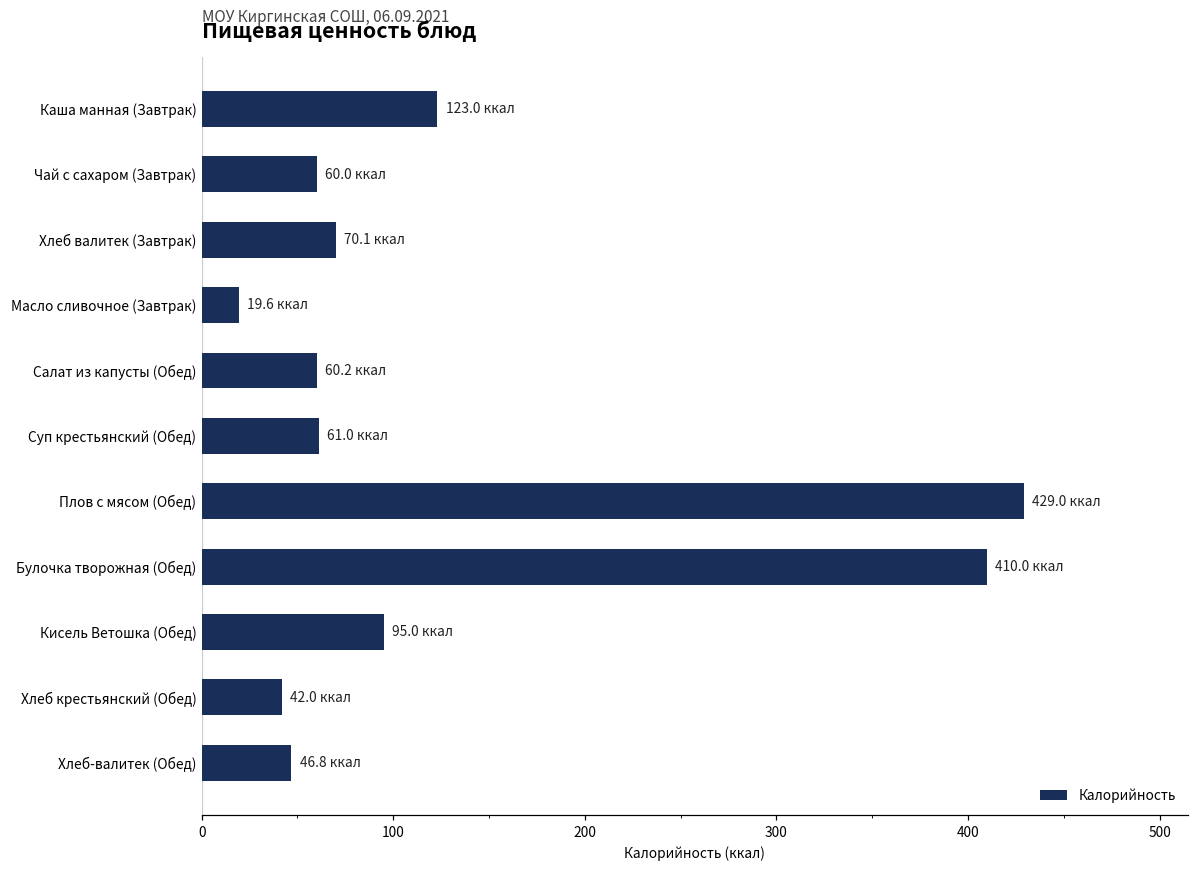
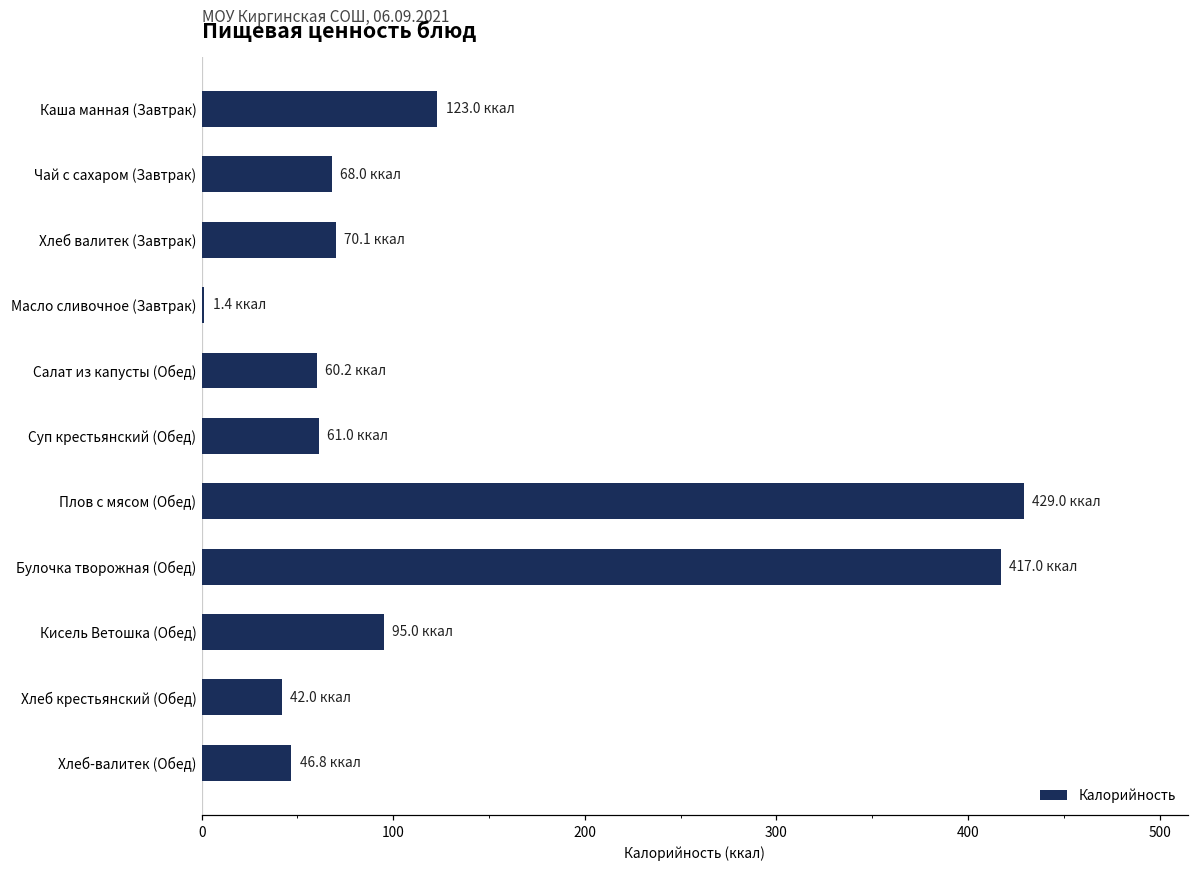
Чай с сахаром (Завтрак): 60.0 -> 68.0
Масло сливочное (Завтрак): 19.6 -> 1.4
Булочка творожная (Обед): 410.0 -> 417.0
